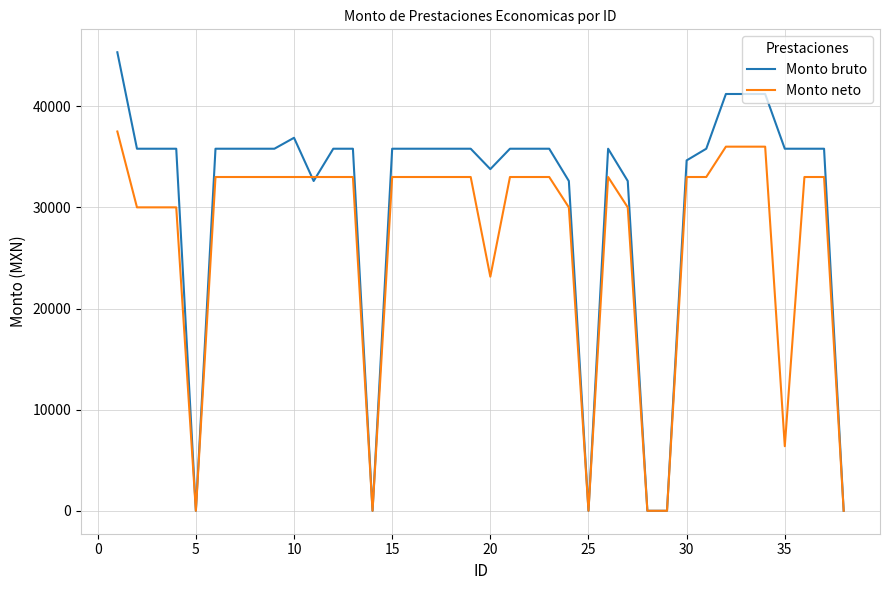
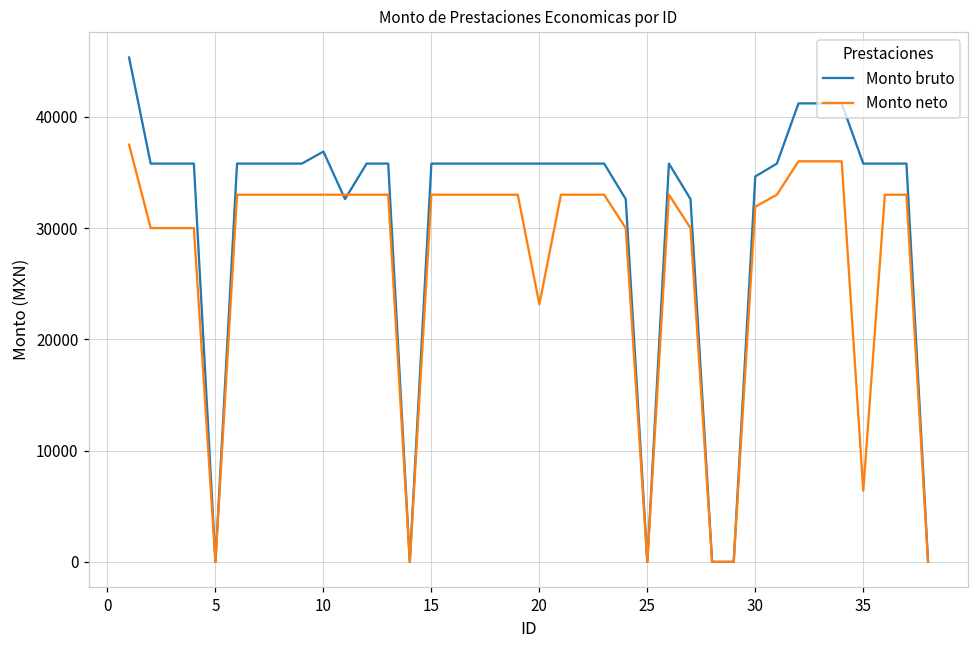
Monto bruto, 20: 33800 -> 35800
Monto neto, 30: 33000 -> 31900
